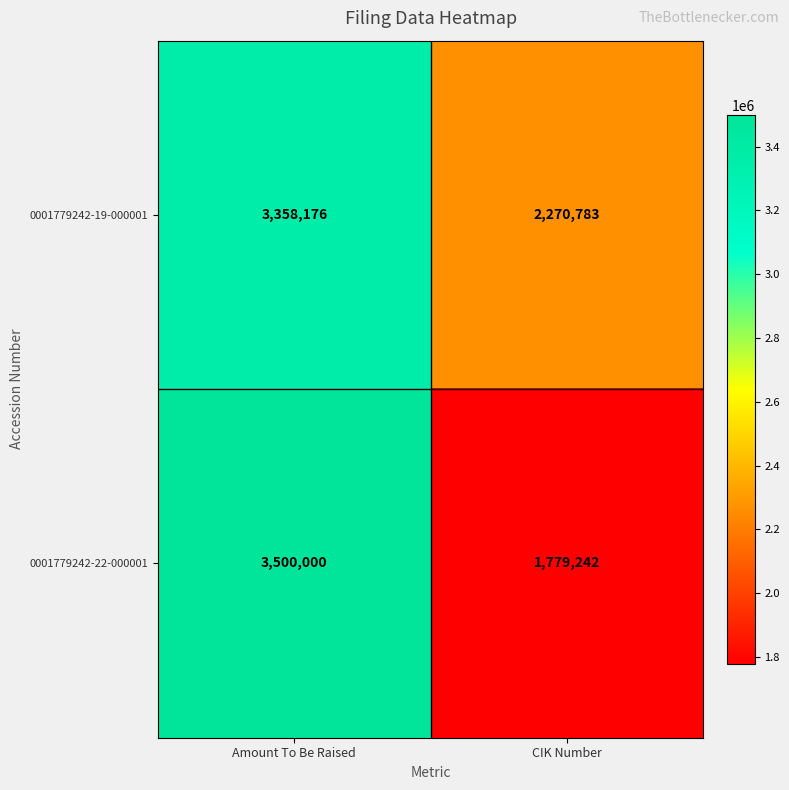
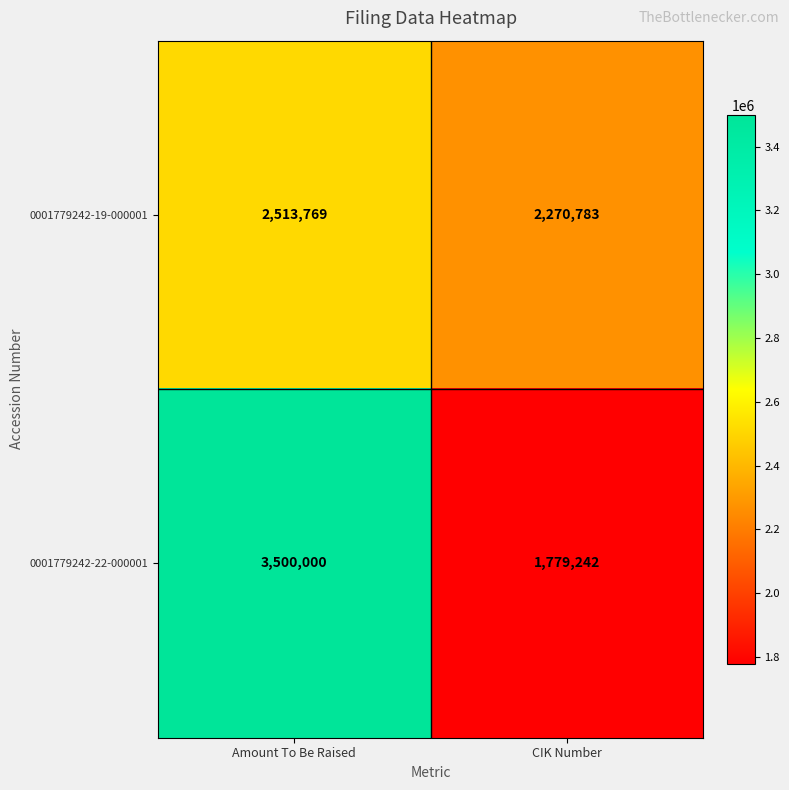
0001779242-19-000001, Amount To Be Raised: 3,358,176 -> 2,513,769
